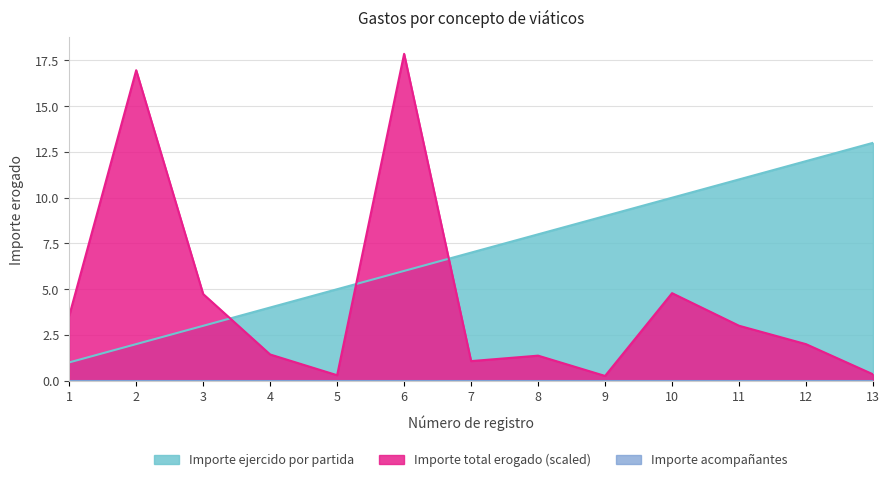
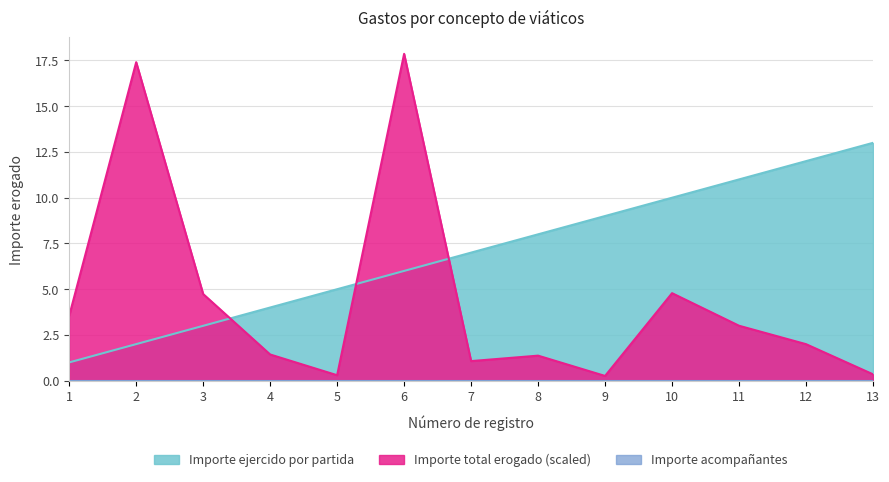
Importe total erogado (scaled), 2: 17.0 -> 17.4
